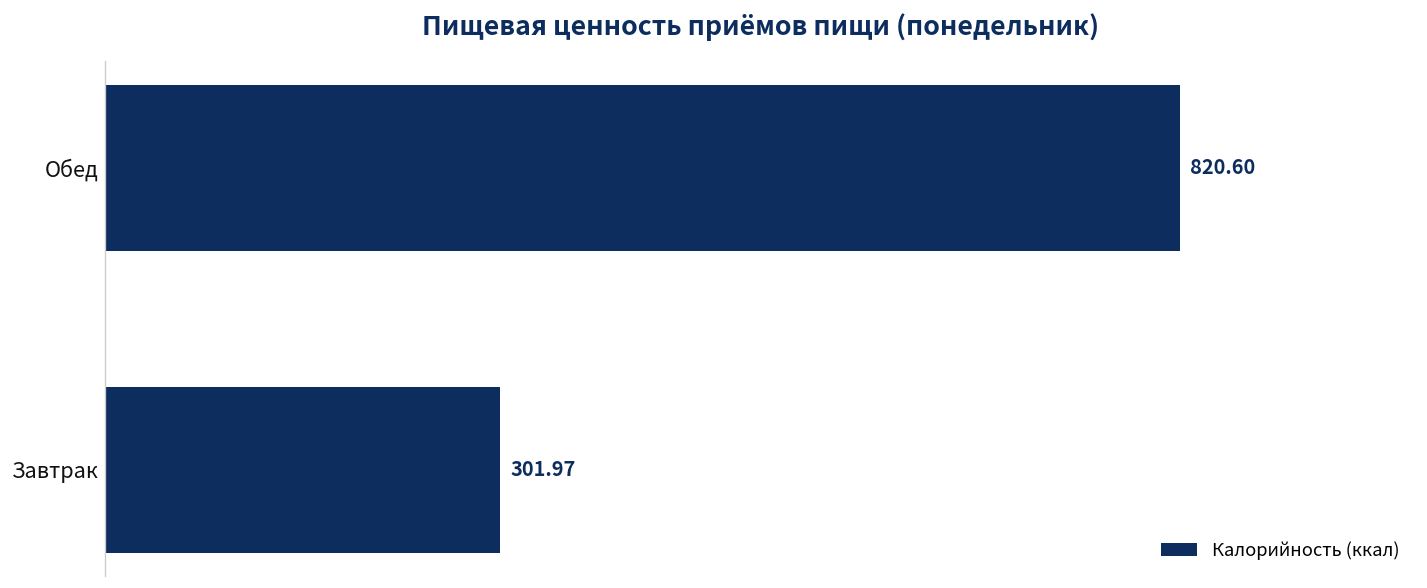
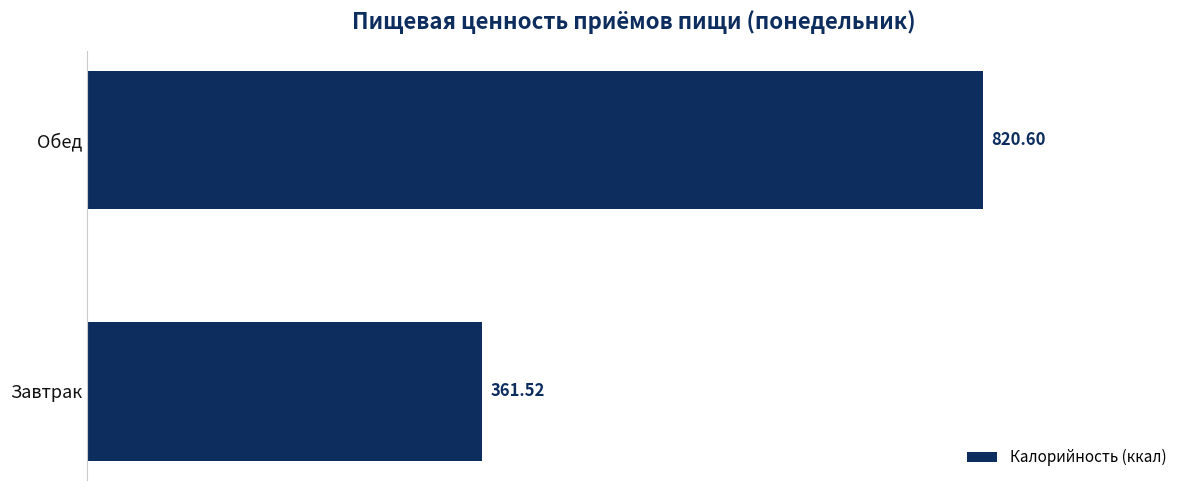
Завтрак: 301.97 -> 361.52
